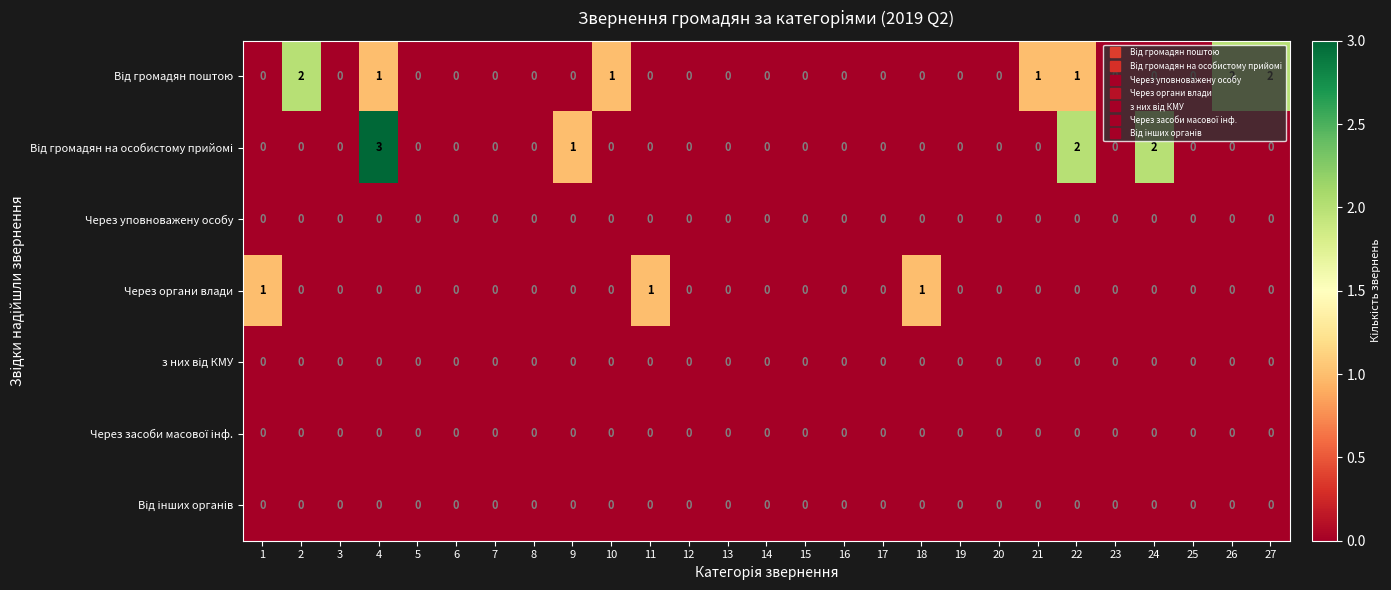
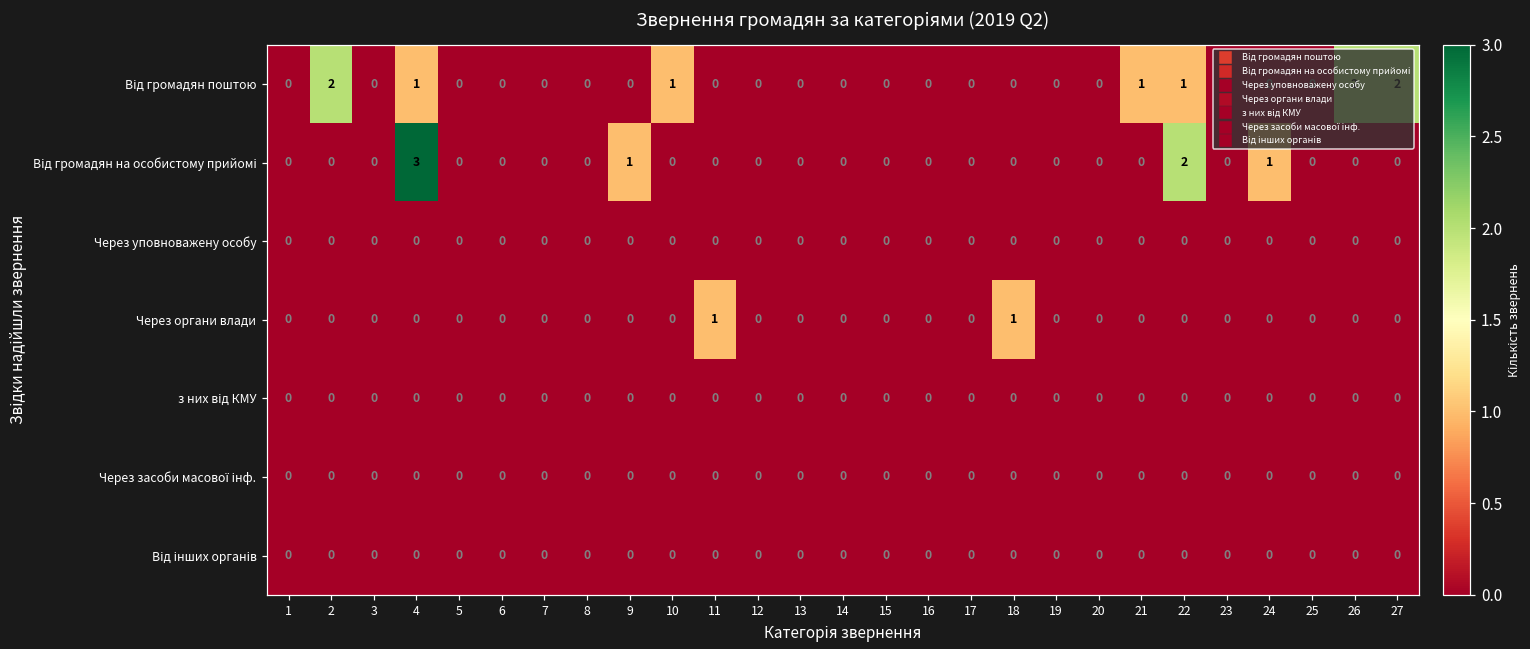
Від громадян на особистому прийомі, 24: 2 -> 1
Через органи влади, 1: 1 -> 0
